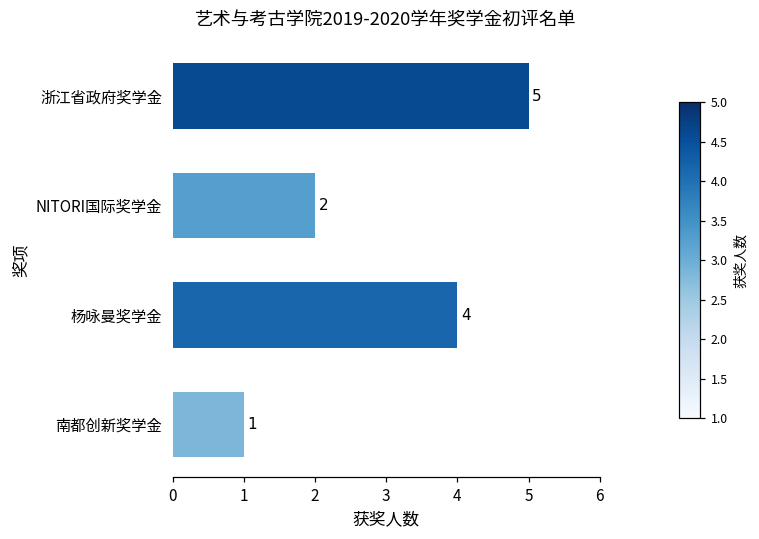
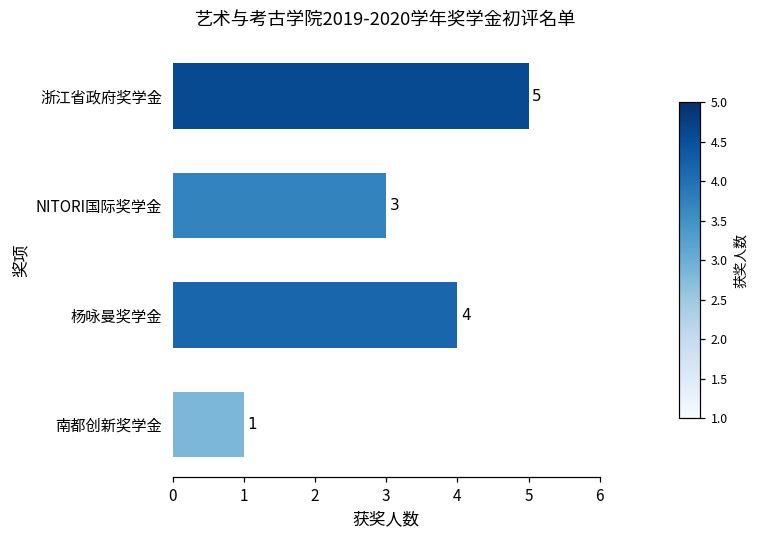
NITORI国际奖学金: 2 -> 3
